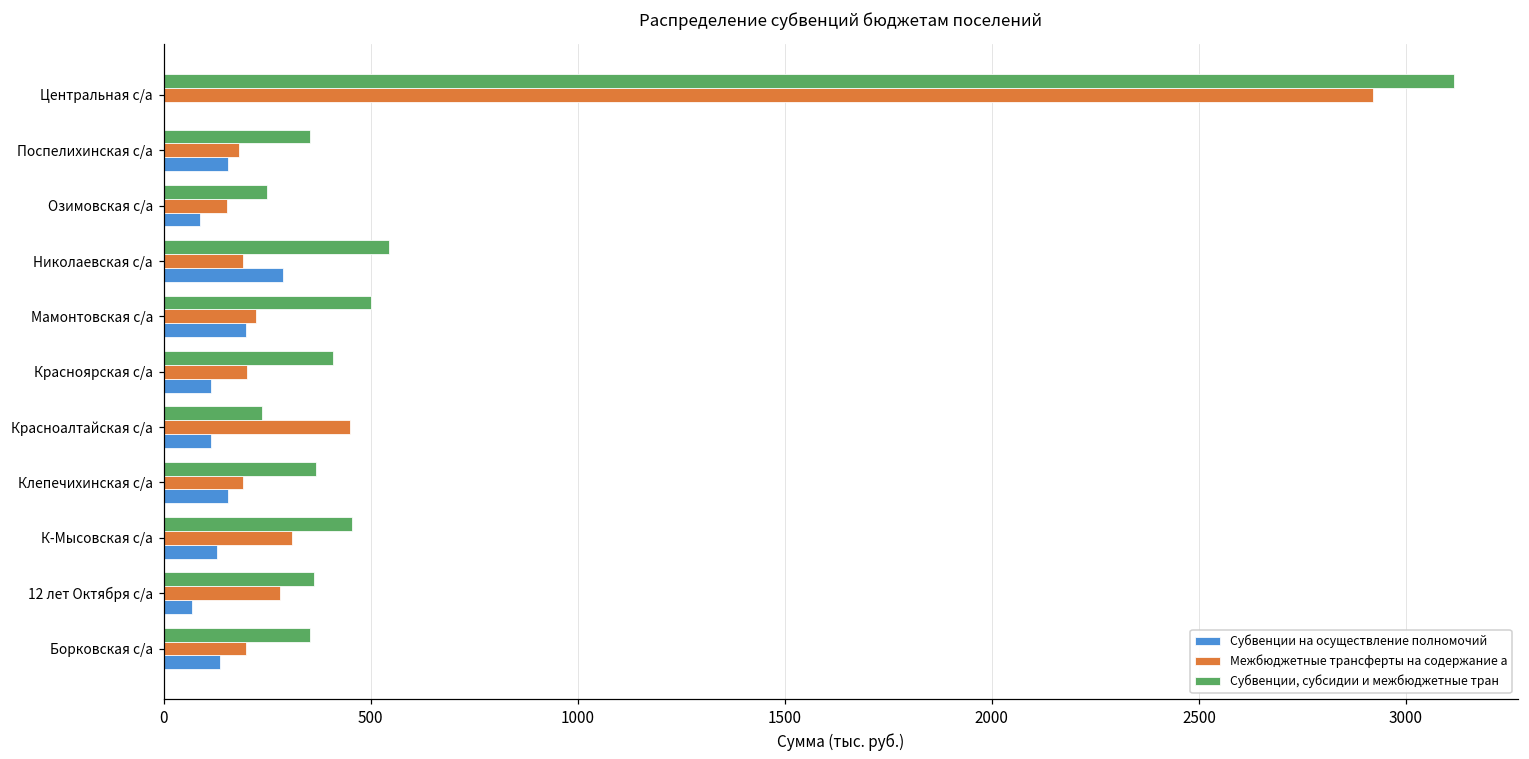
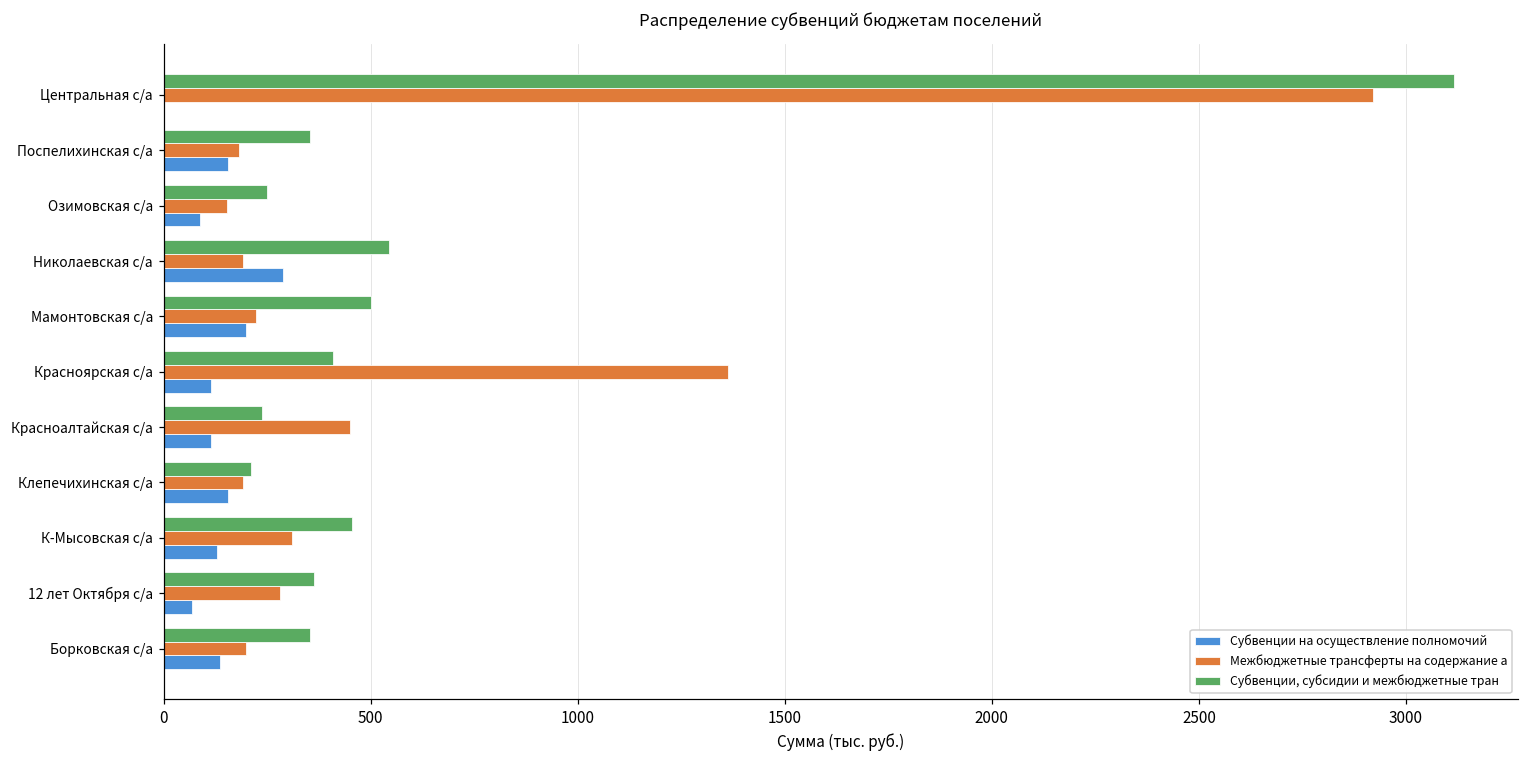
Межбюджетные трансферты на содержание а, Красноярская с/а: 200 -> 1360
Субвенции, субсидии и межбюджетные тран, Клепечихинская с/а: 370 -> 210
